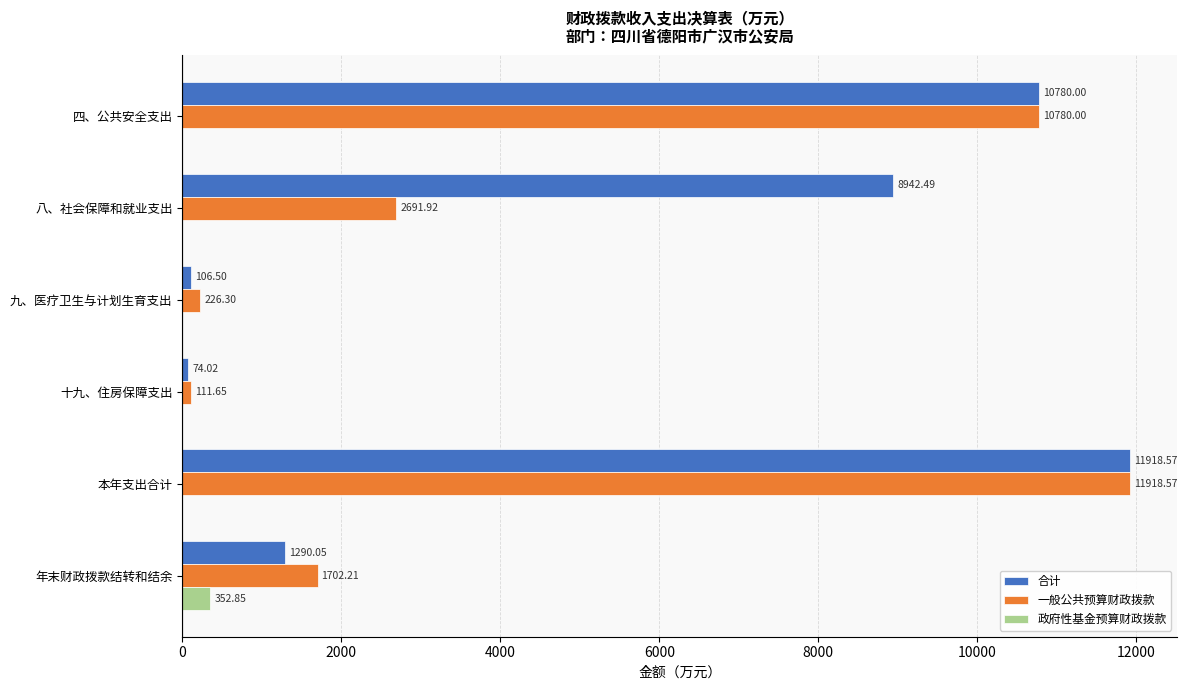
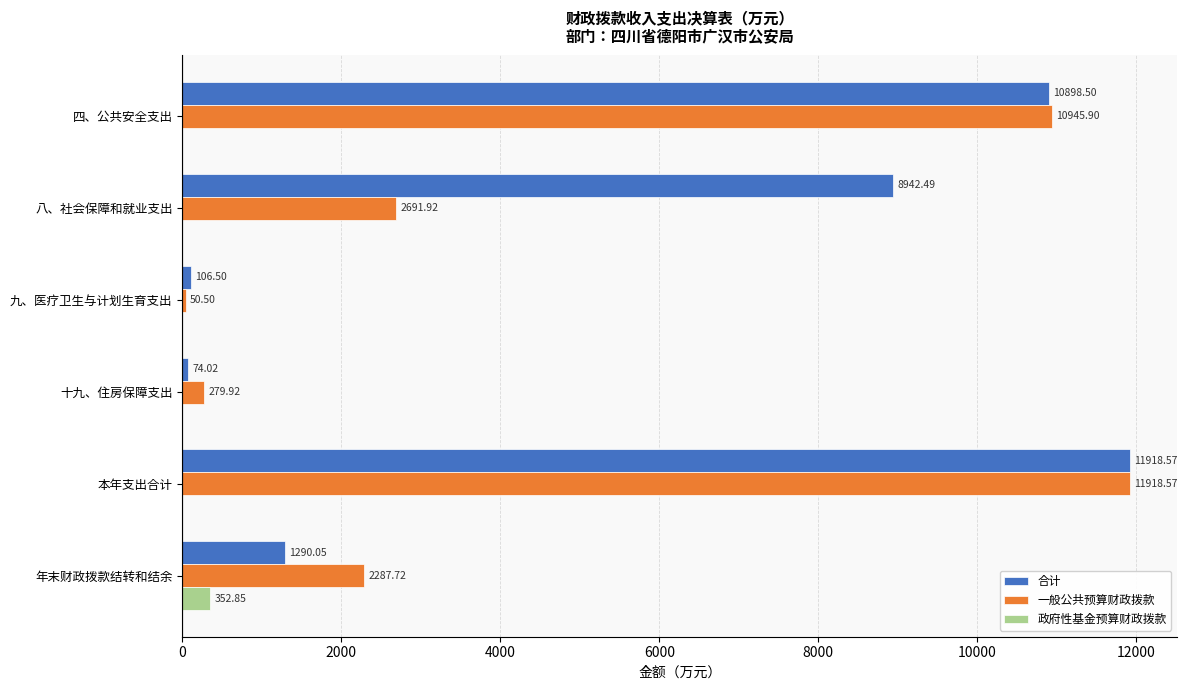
合计, 四、公共安全支出: 10780.00 -> 10898.50
一般公共预算财政拨款, 四、公共安全支出: 10780.00 -> 10945.90
一般公共预算财政拨款, 九、医疗卫生与计划生育支出: 226.30 -> 50.50
一般公共预算财政拨款, 十九、住房保障支出: 111.65 -> 279.92
一般公共预算财政拨款, 年末财政拨款结转和结余: 1702.21 -> 2287.72
